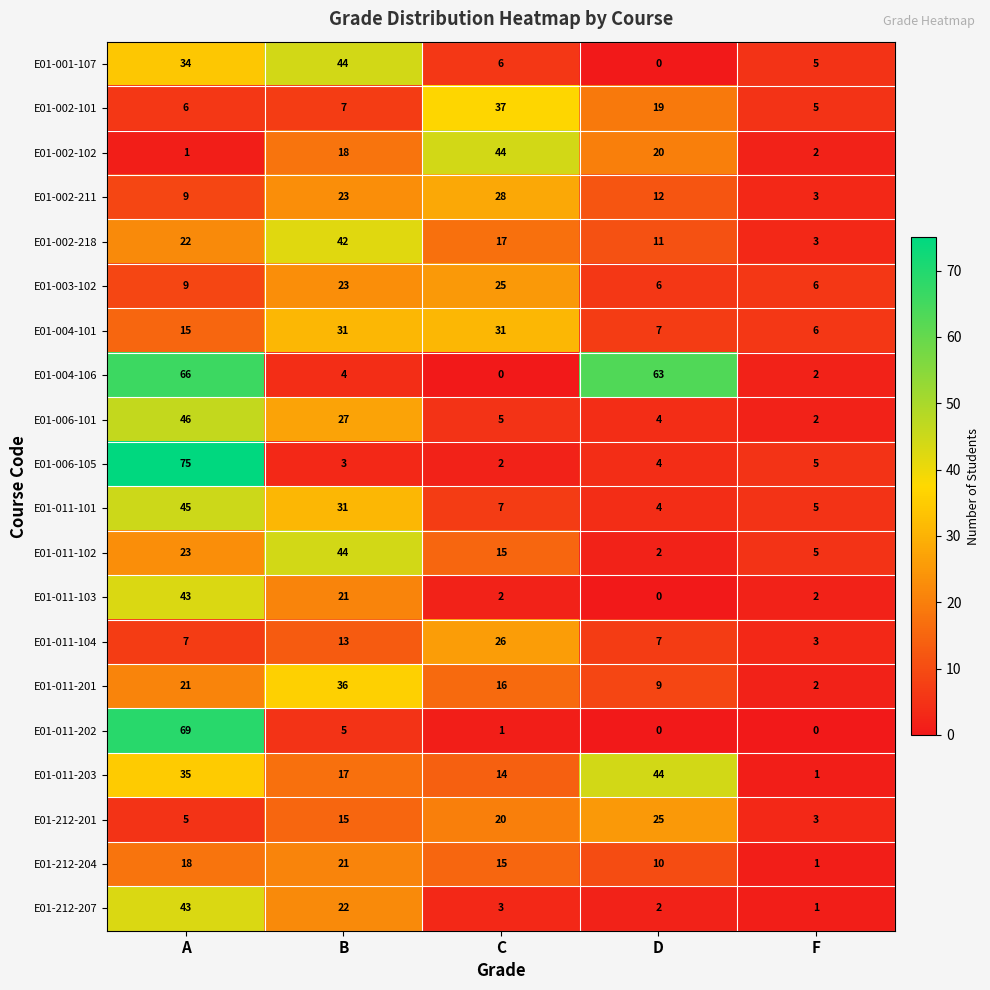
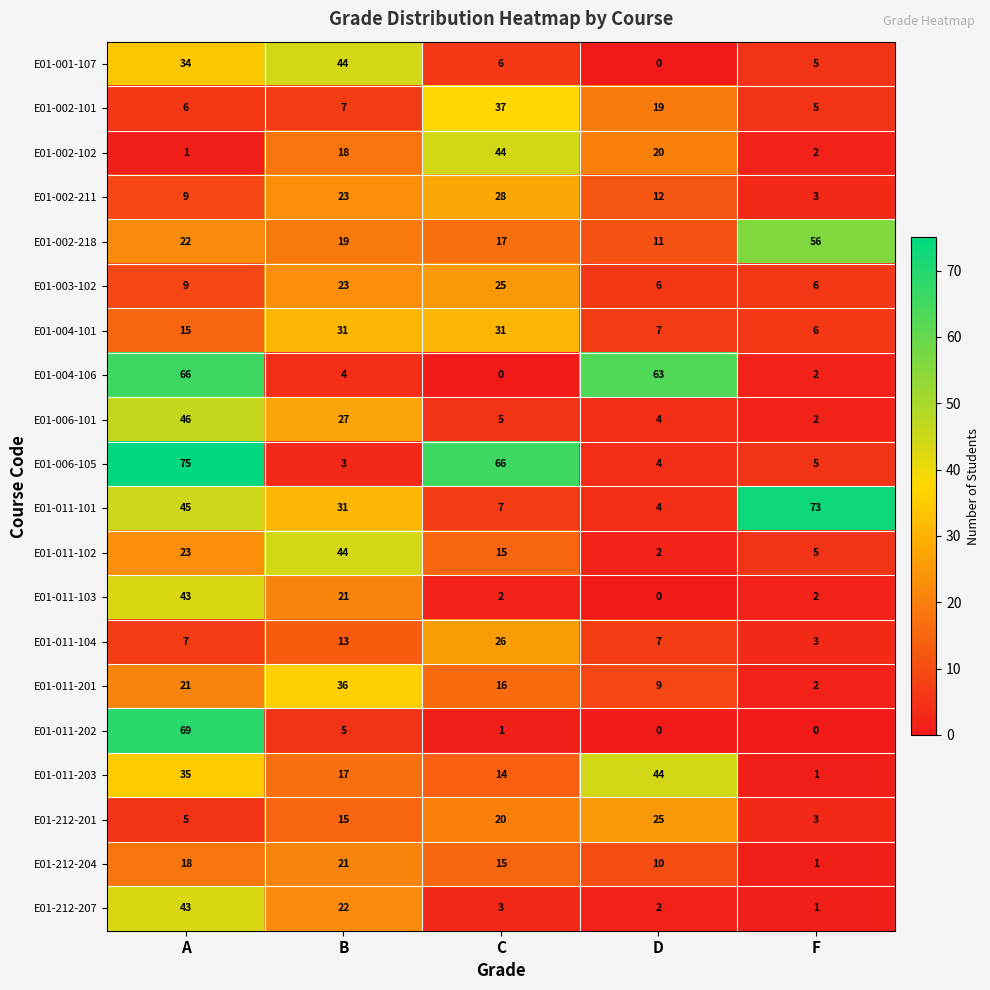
E01-002-218, B: 42 -> 19
E01-002-218, F: 3 -> 56
E01-006-105, C: 2 -> 66
E01-011-101, F: 5 -> 73
